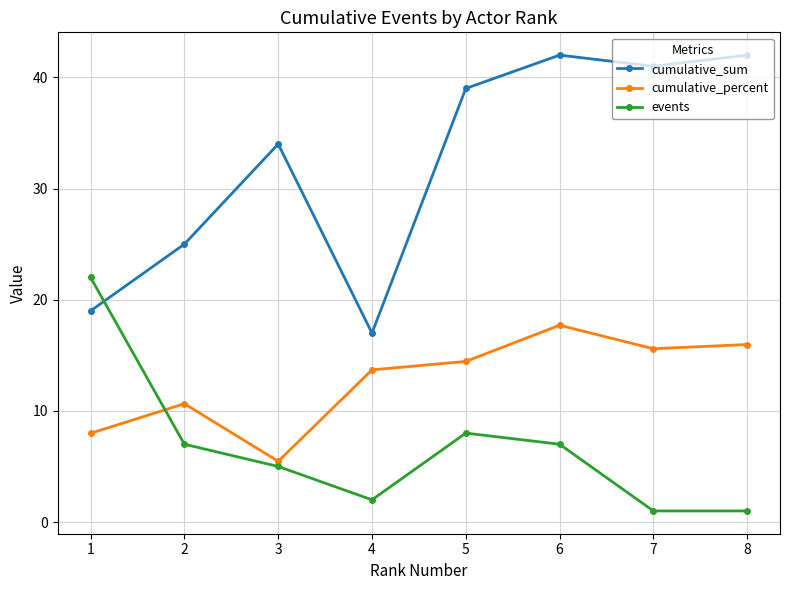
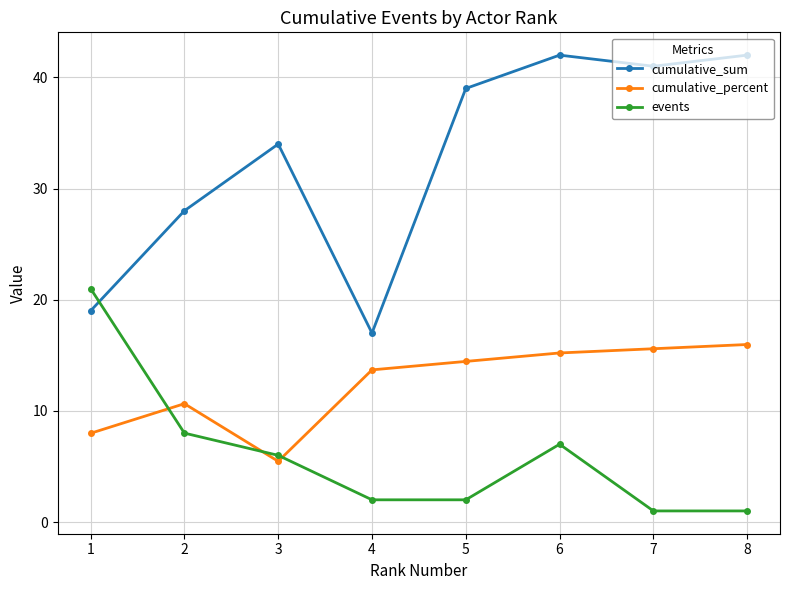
events, 1: 22 -> 21
cumulative_sum, 2: 25 -> 28
events, 2: 7 -> 8
events, 3: 5 -> 6
events, 5: 8 -> 2
cumulative_percent, 6: 17.7 -> 15.2
